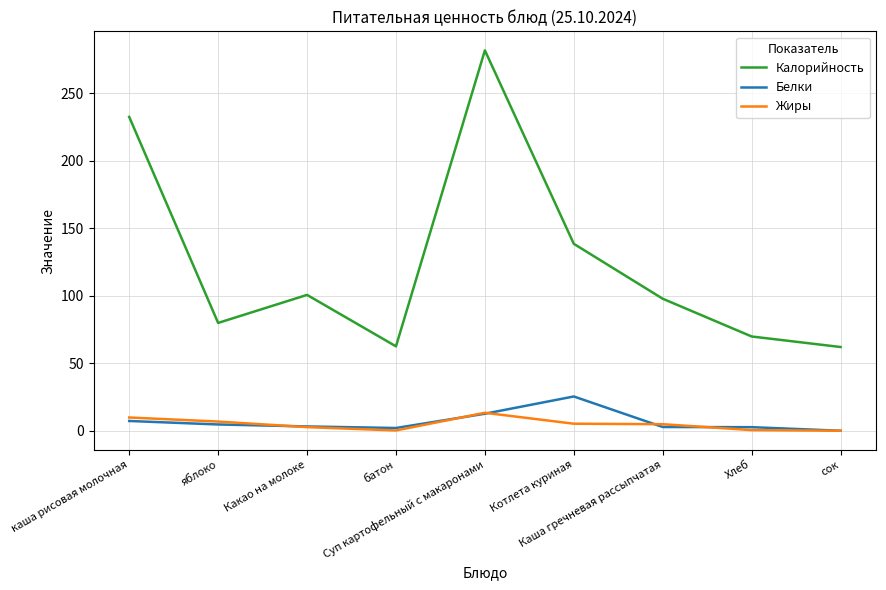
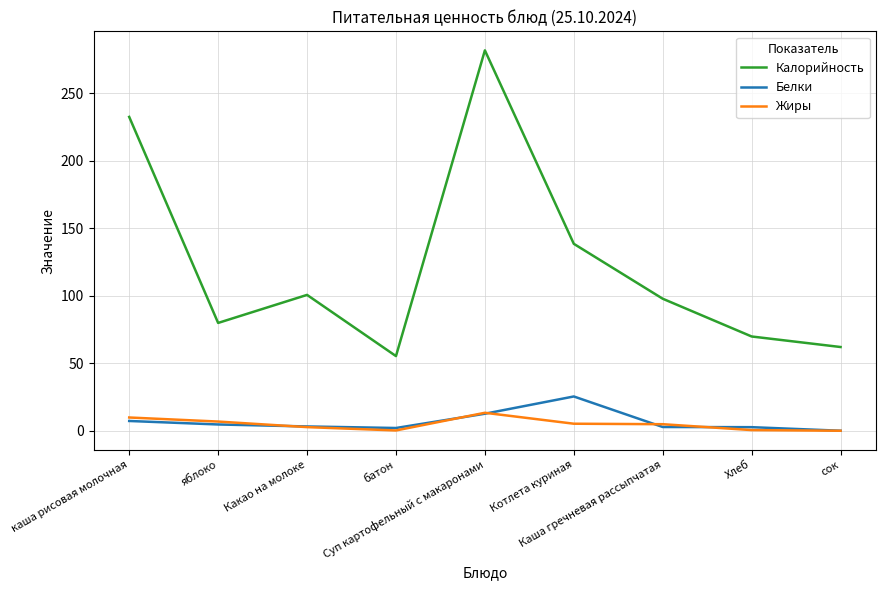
Калорийность, батон: 63 -> 55
